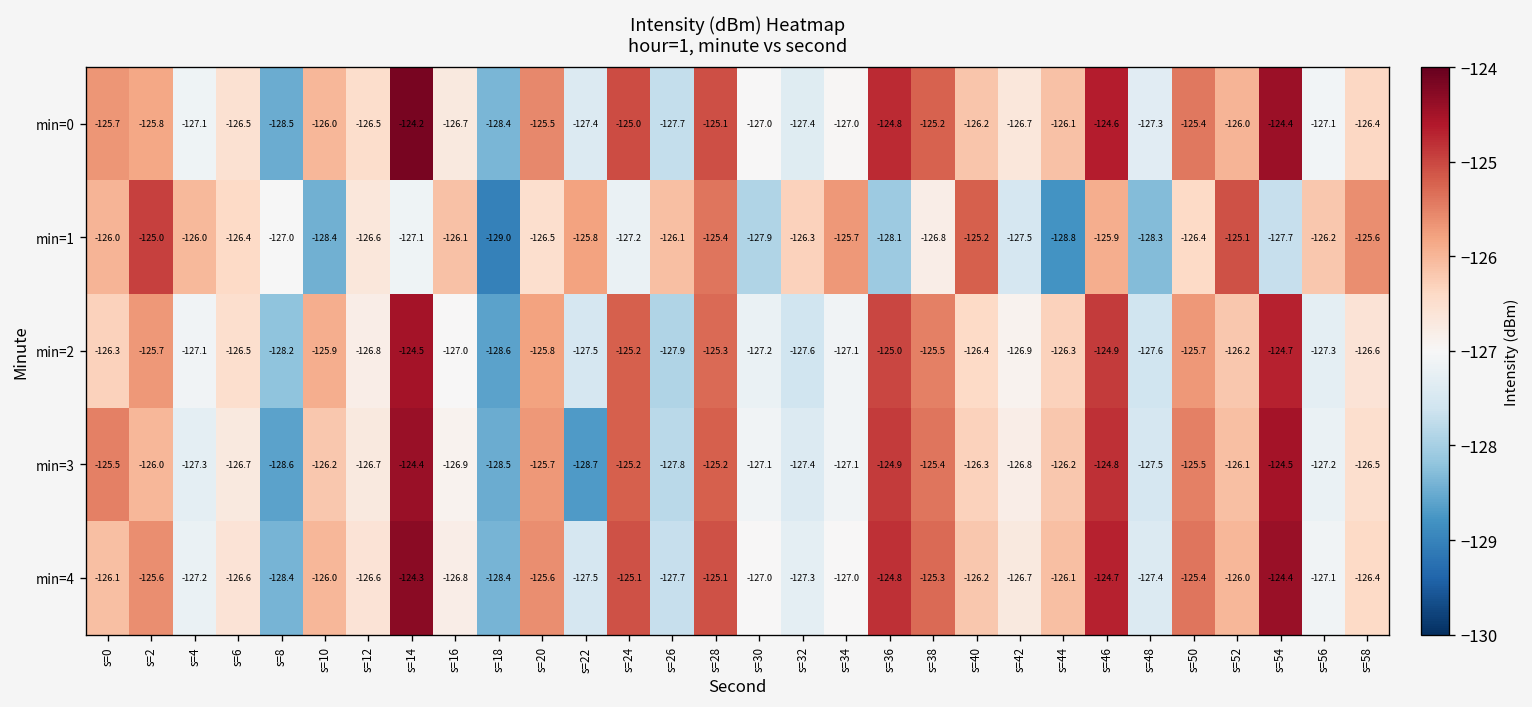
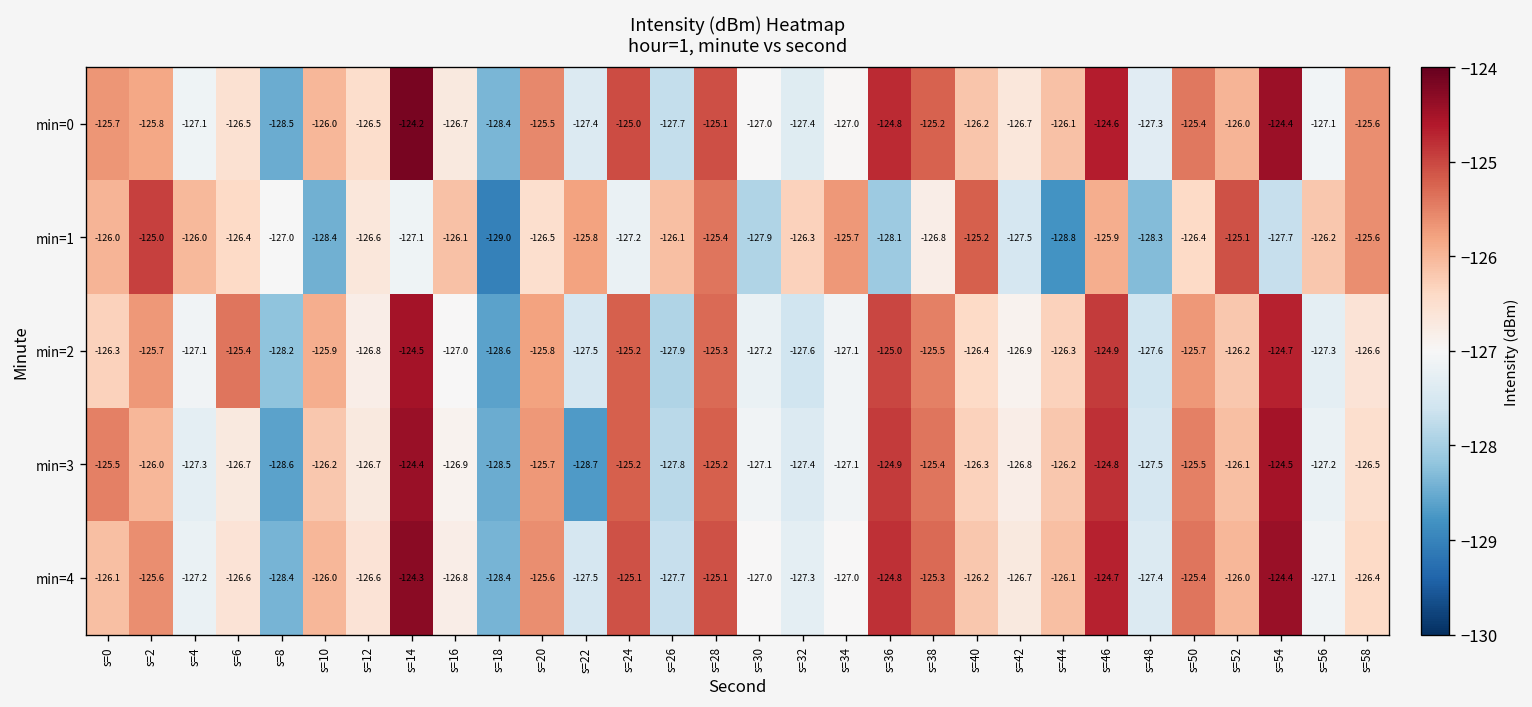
min=0, s=58: -126.4 -> -125.6
min=2, s=6: -126.5 -> -125.4
